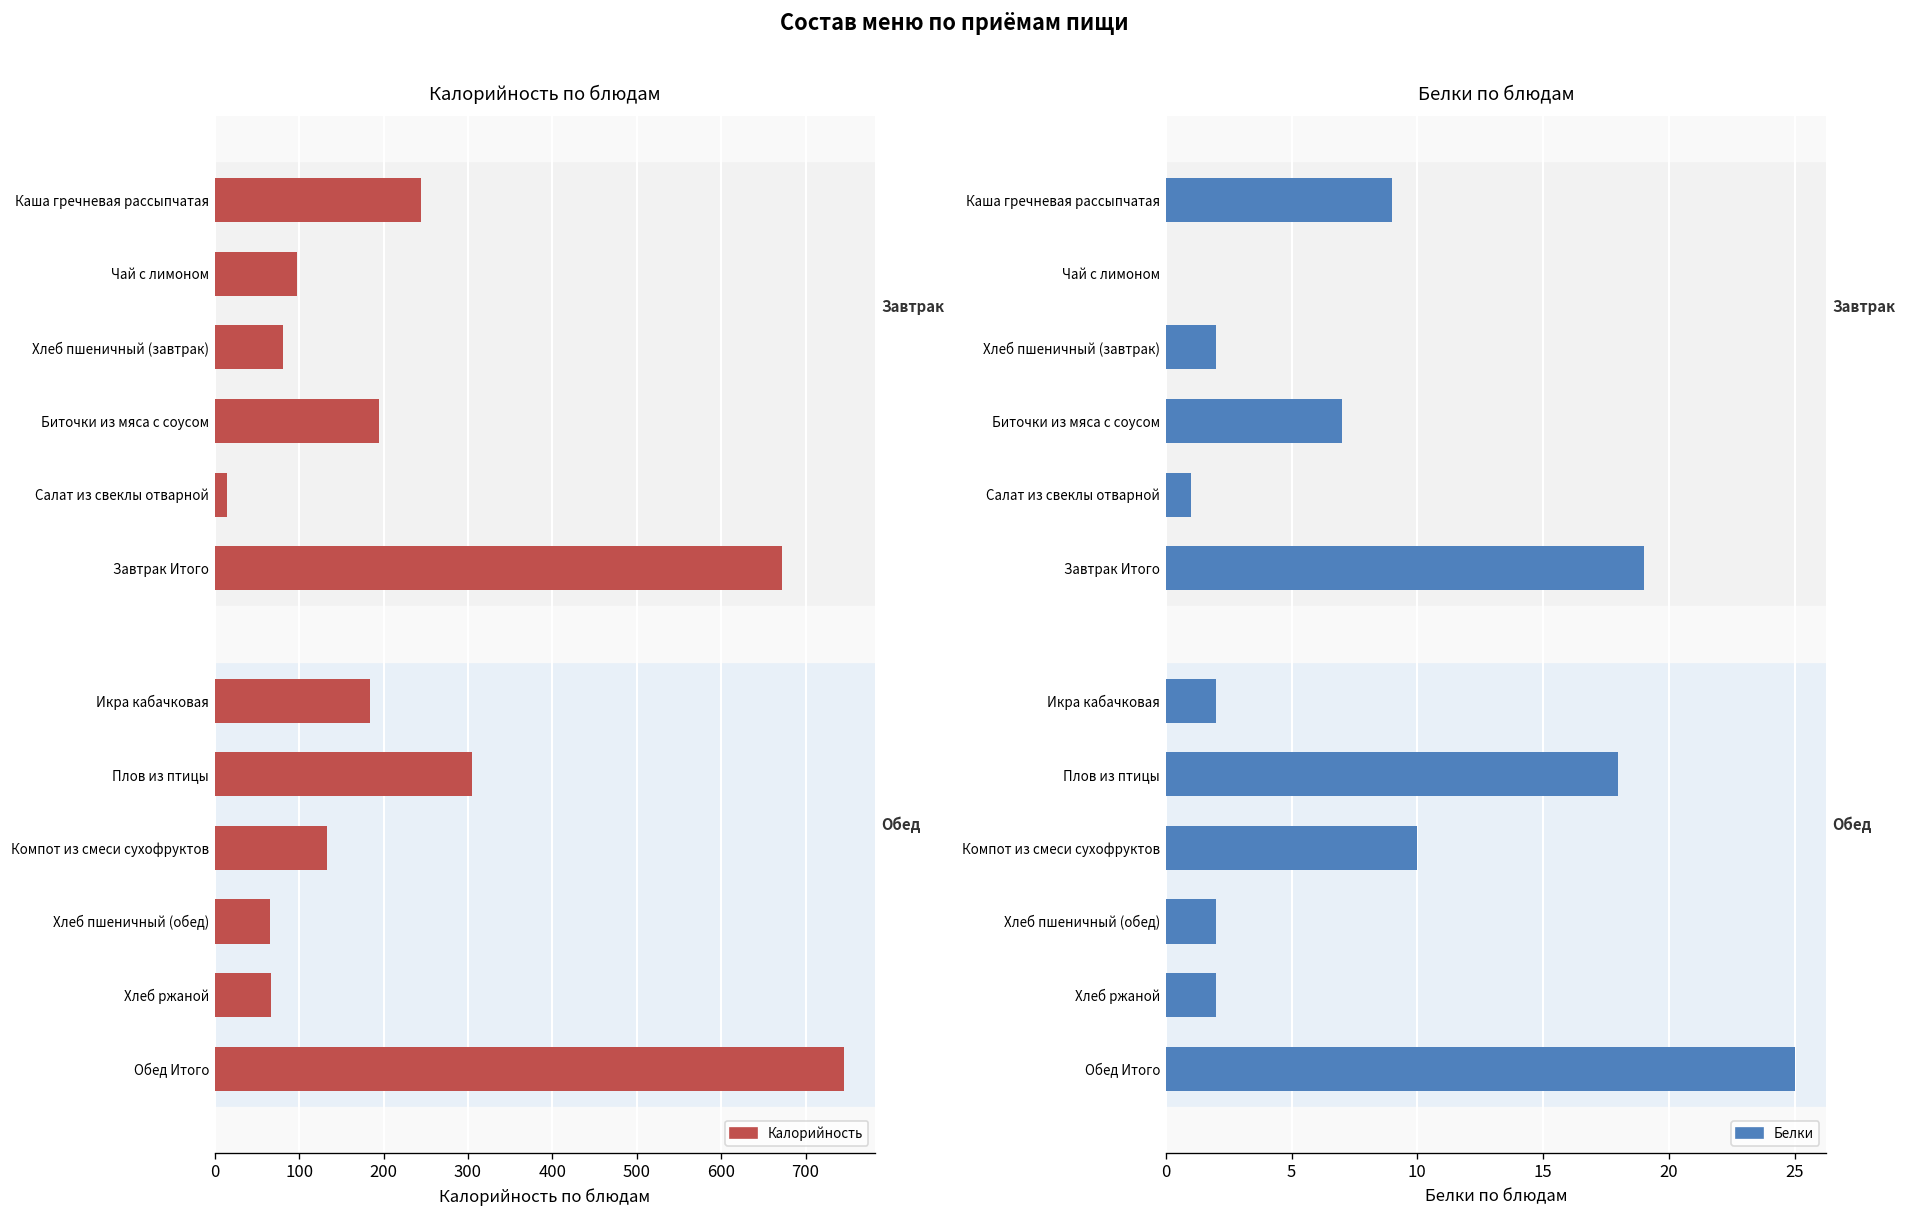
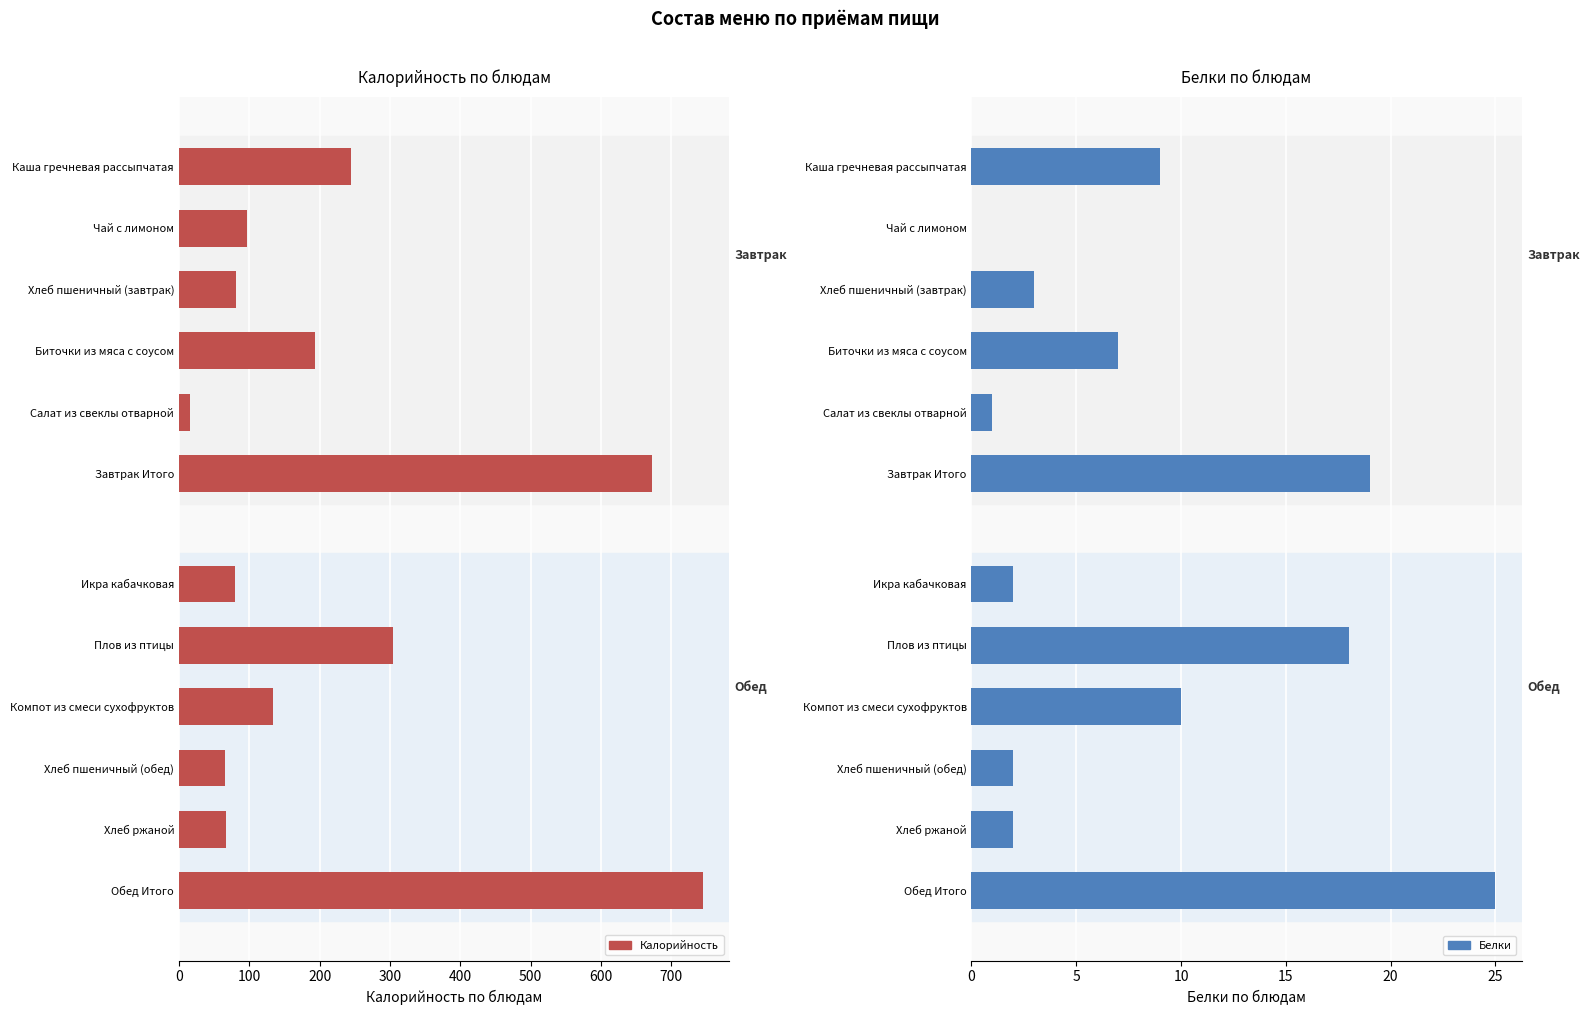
Калорийность по блюдам, Икра кабачковая: 180 -> 80
Белки по блюдам, Хлеб пшеничный (завтрак): 2 -> 3
